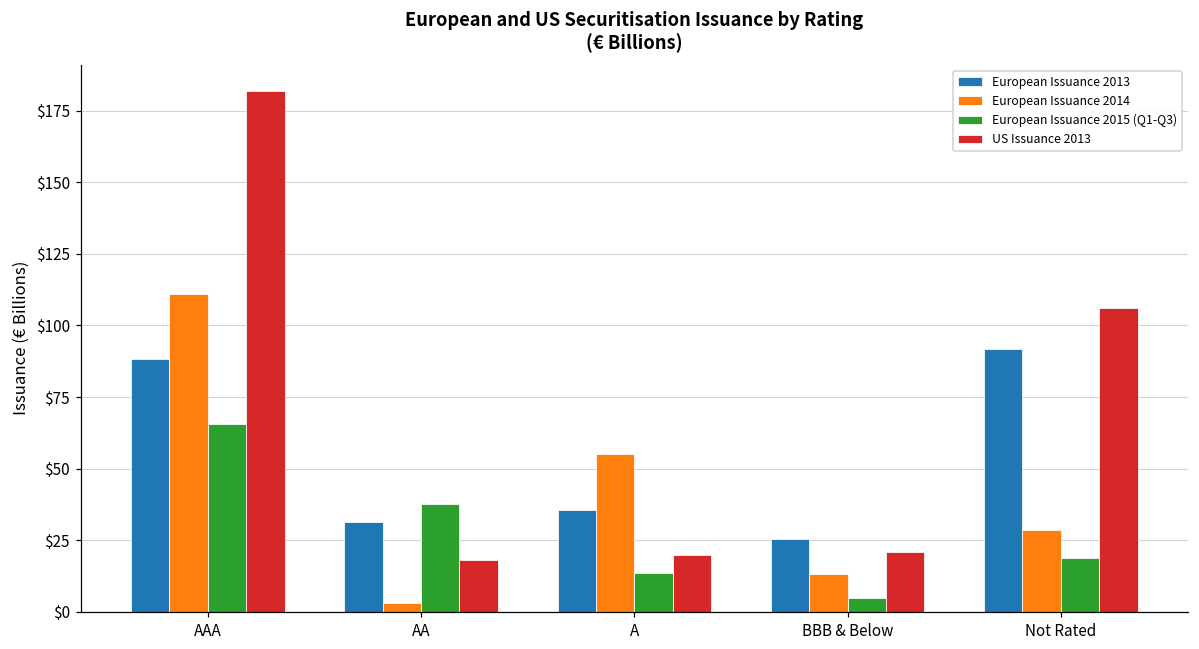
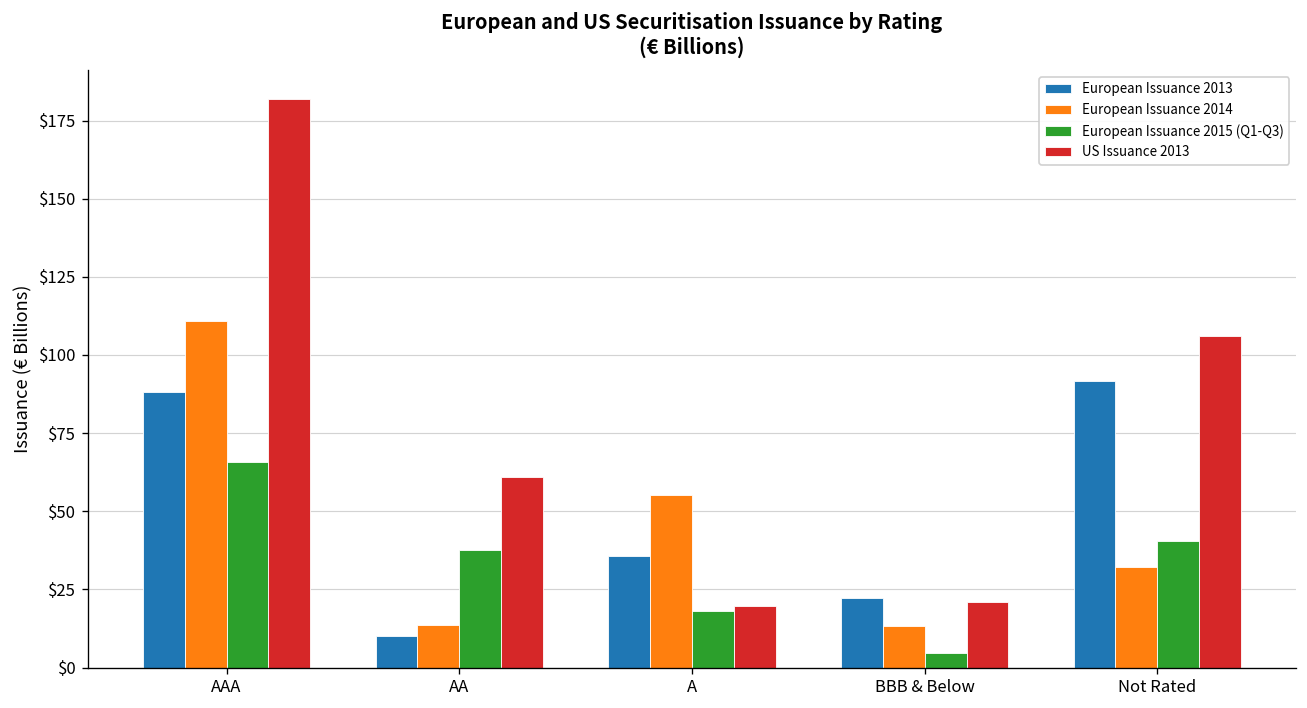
European Issuance 2013, AA: $31 -> $10
European Issuance 2014, AA: $3 -> $14
US Issuance 2013, AA: $18 -> $61
European Issuance 2015 (Q1-Q3), A: $14 -> $18
European Issuance 2013, BBB & Below: $25 -> $22
European Issuance 2014, Not Rated: $29 -> $32
European Issuance 2015 (Q1-Q3), Not Rated: $19 -> $40
